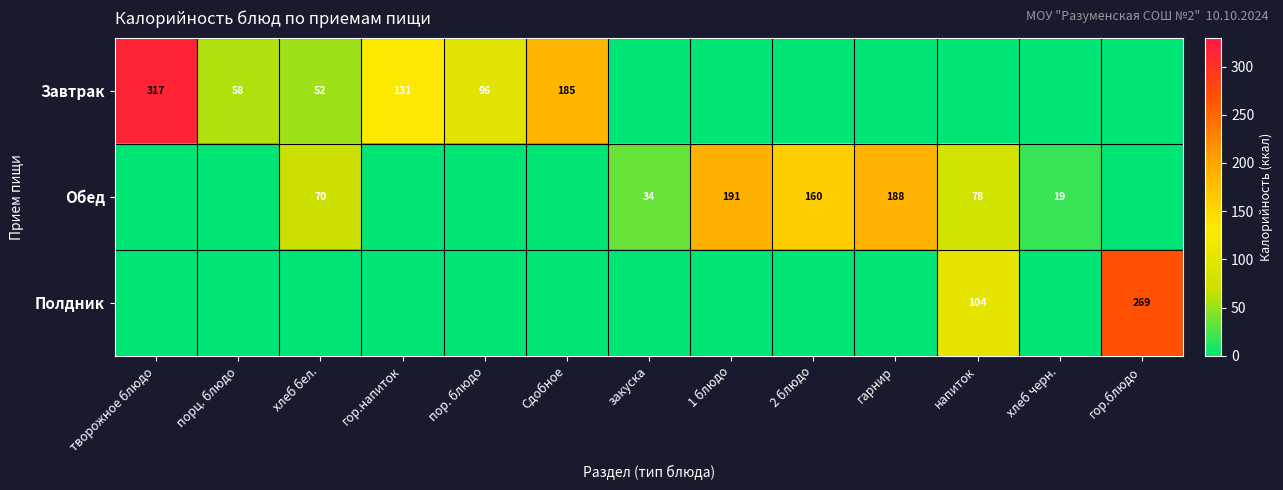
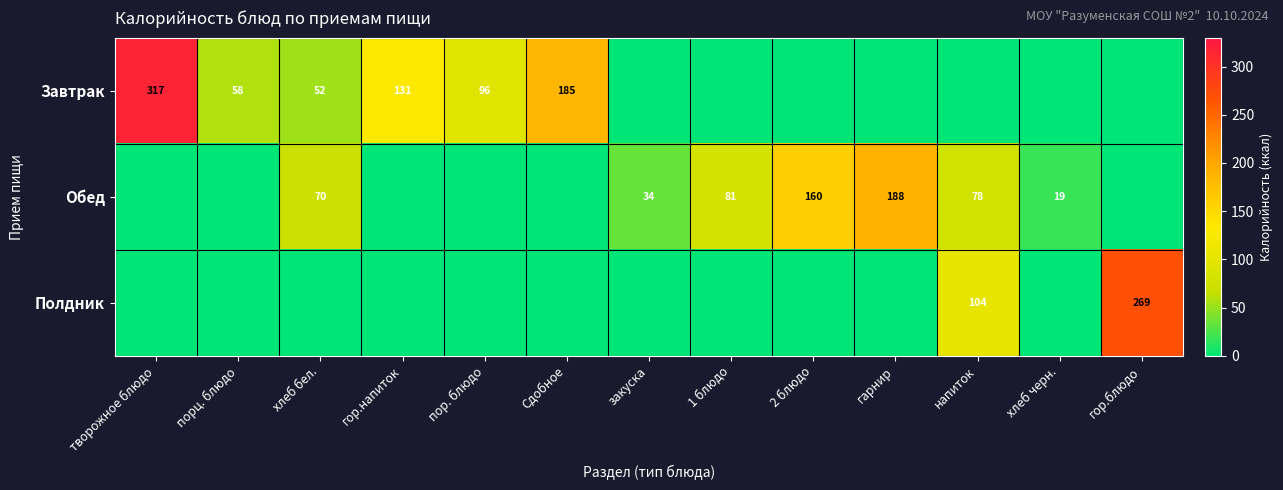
Обед, 1 блюдо: 191 -> 81
